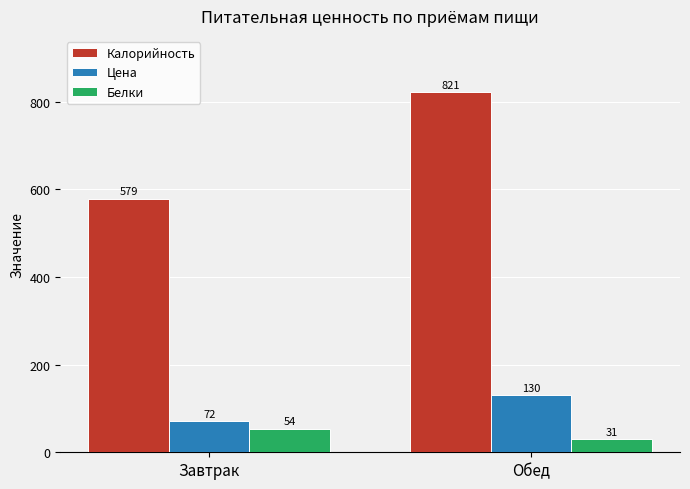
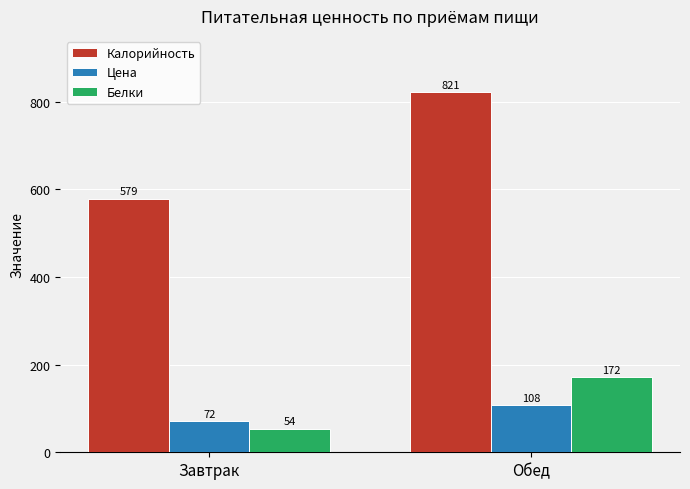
Цена, Обед: 130 -> 108
Белки, Обед: 31 -> 172
